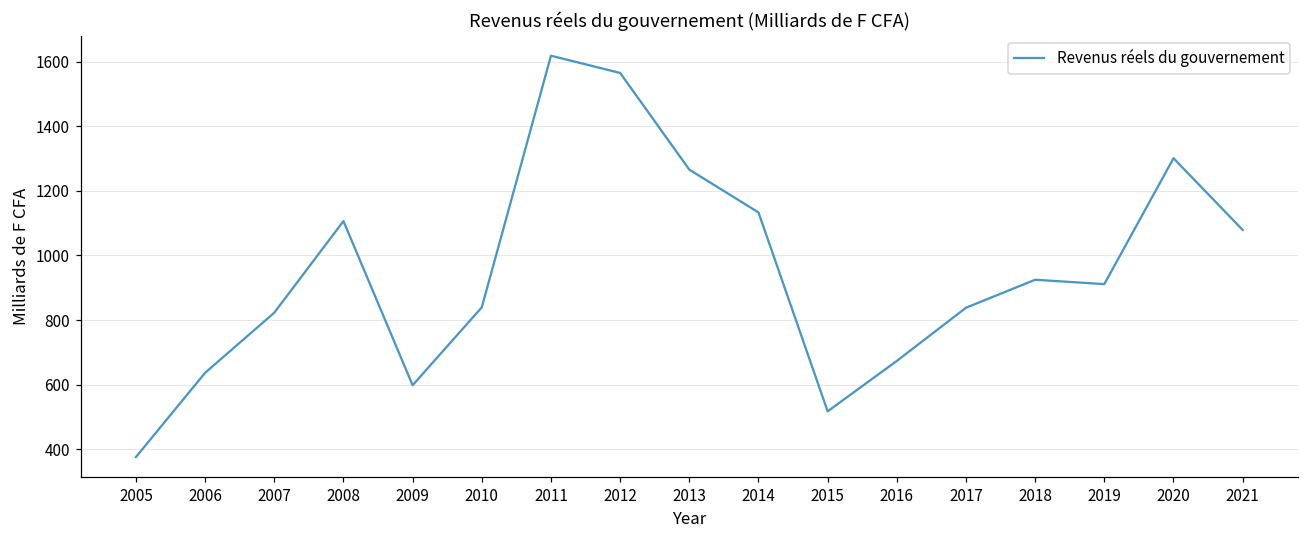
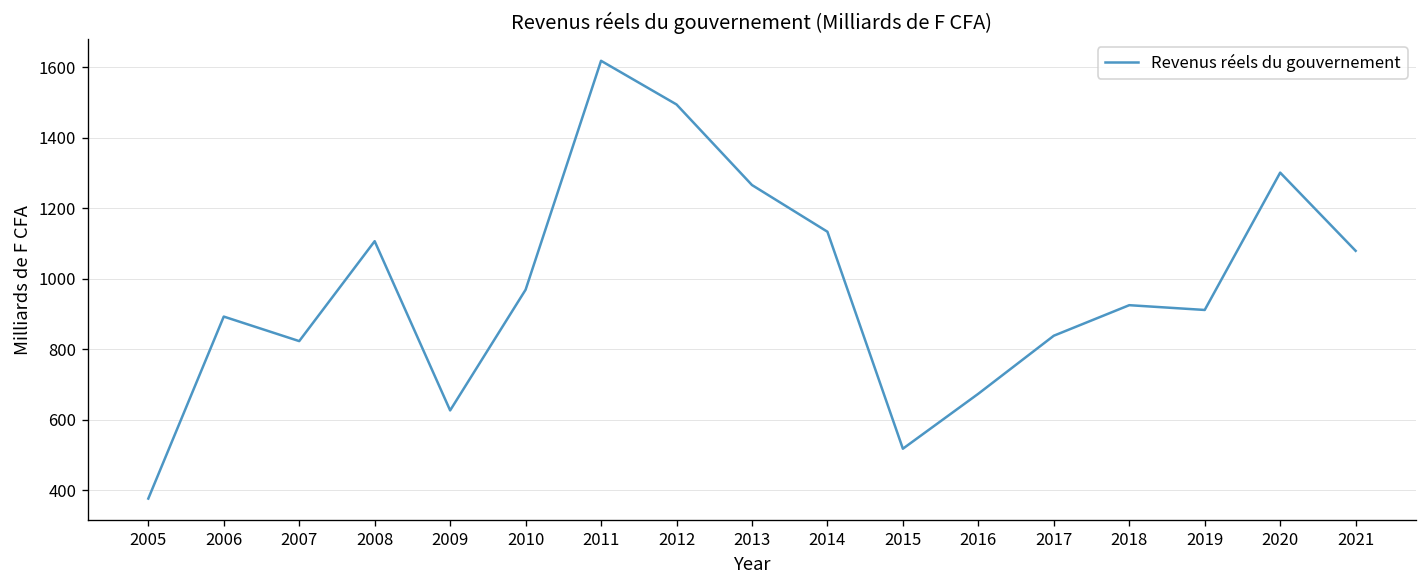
2006: 640 -> 890
2009: 600 -> 630
2010: 840 -> 970
2012: 1570 -> 1490
